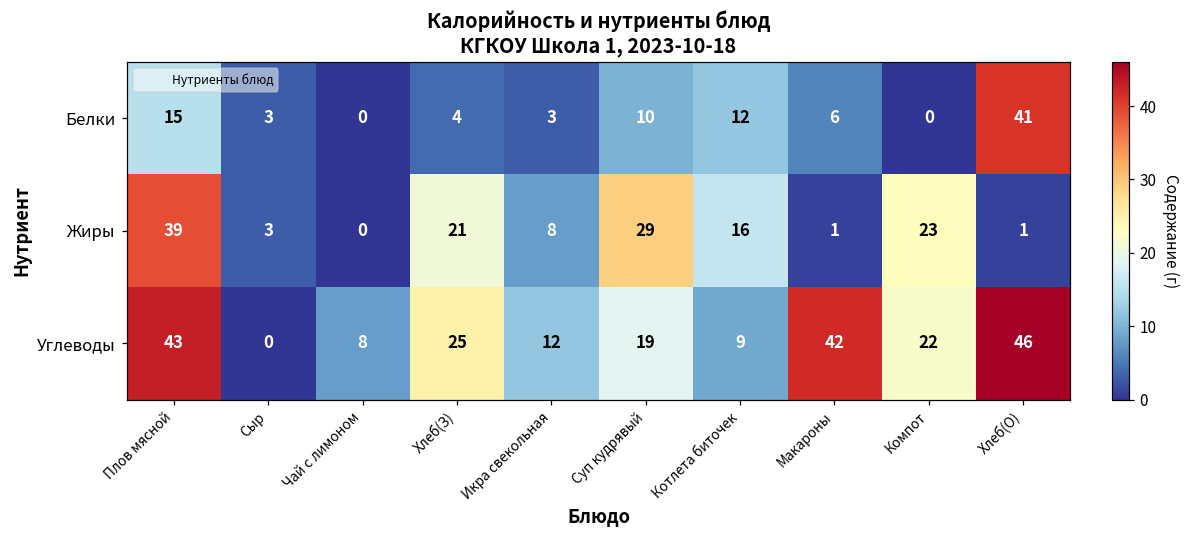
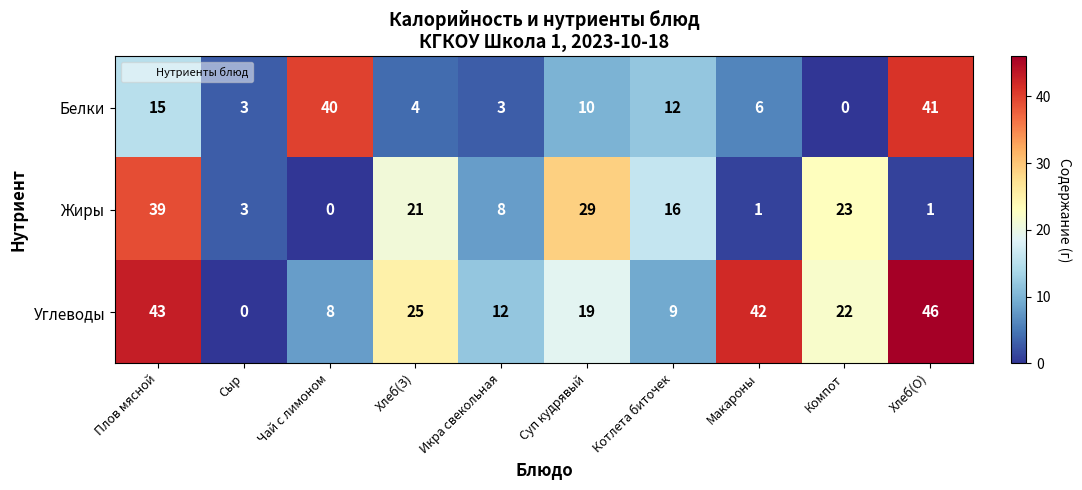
Белки, Чай с лимоном: 0 -> 40
